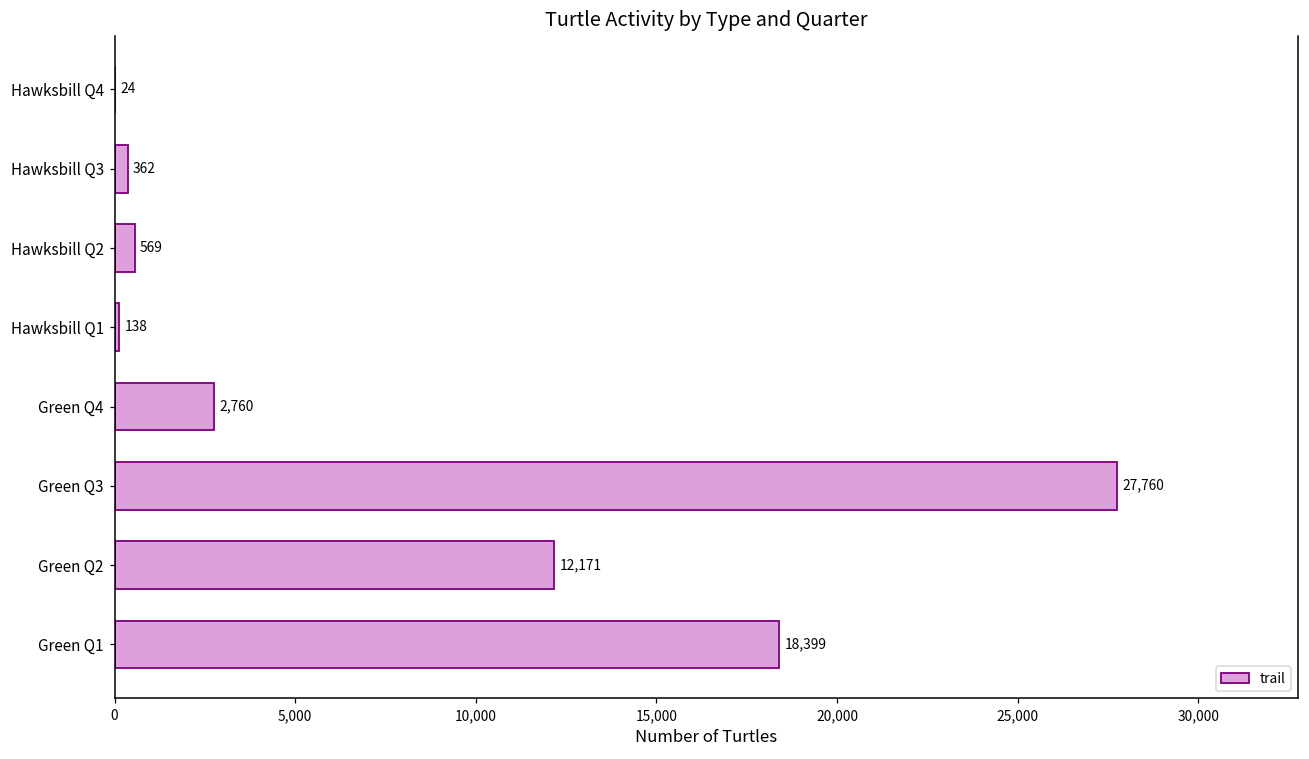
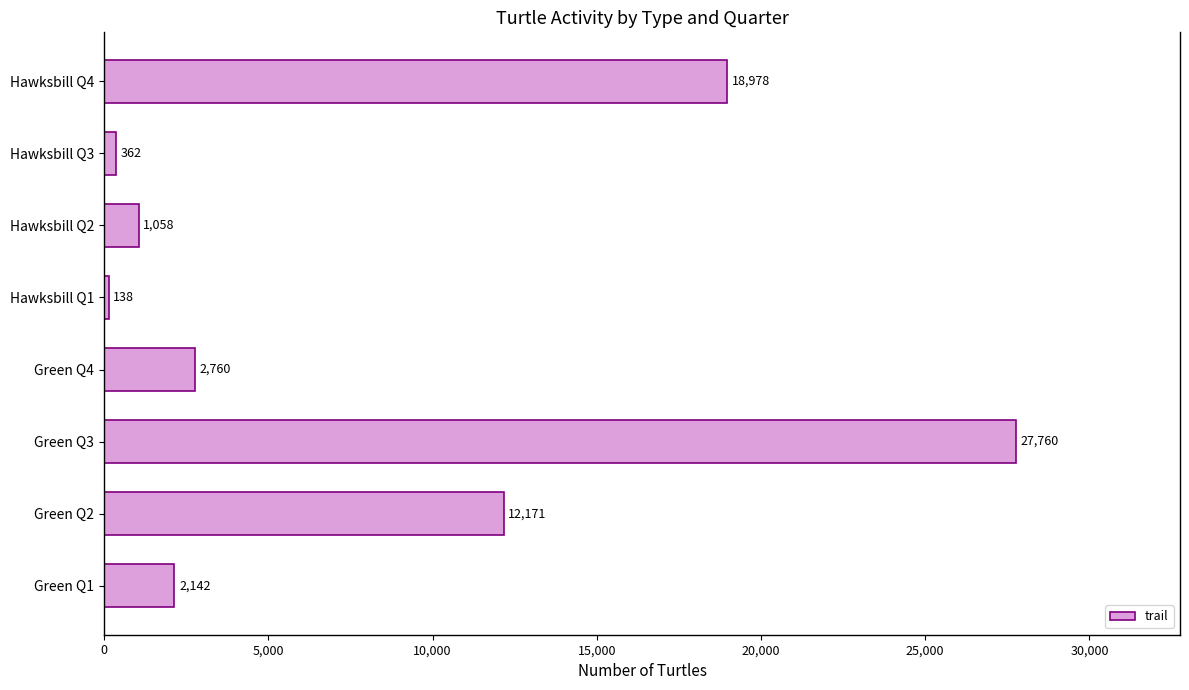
Hawksbill Q4: 24 -> 18,978
Hawksbill Q2: 569 -> 1,058
Green Q1: 18,399 -> 2,142
